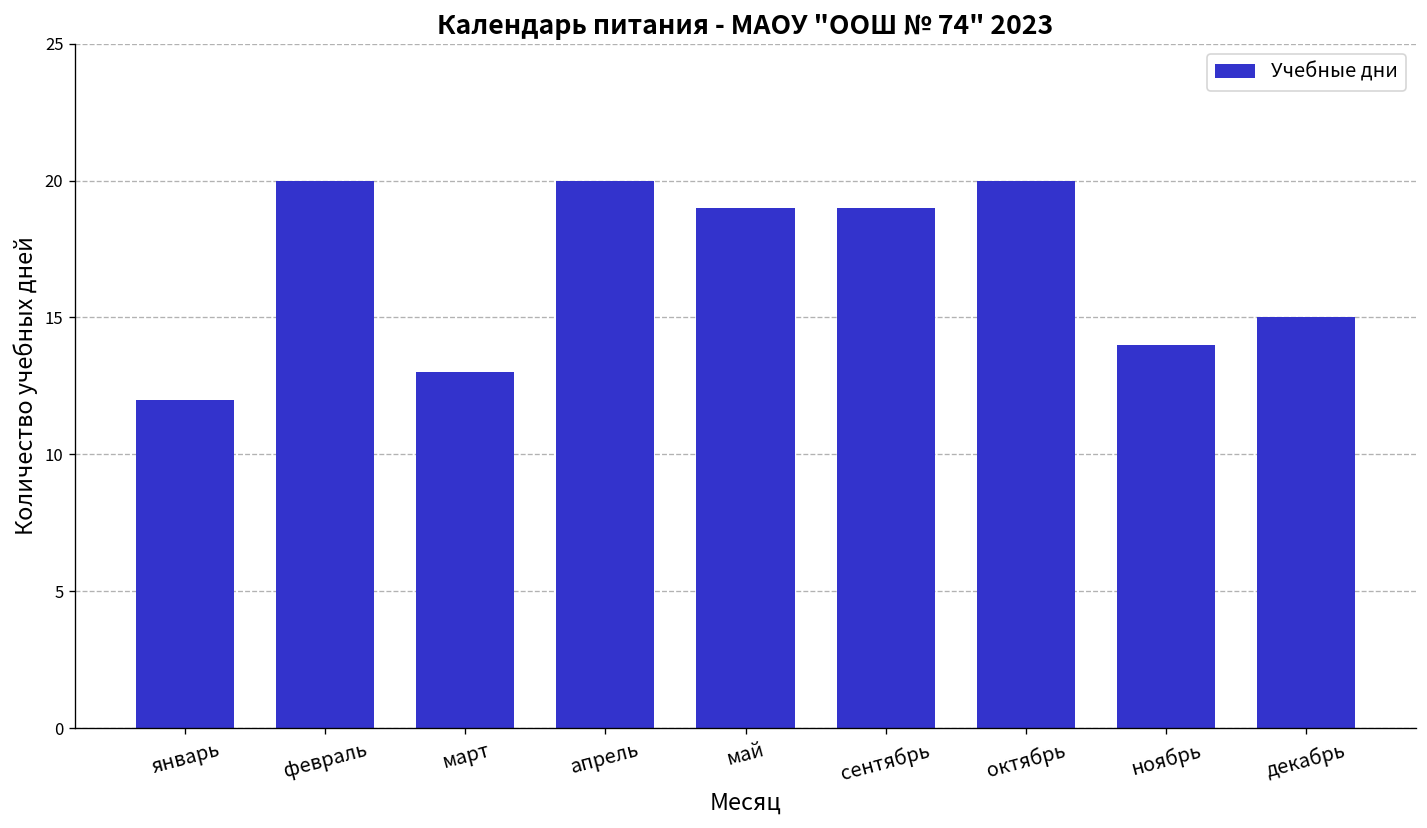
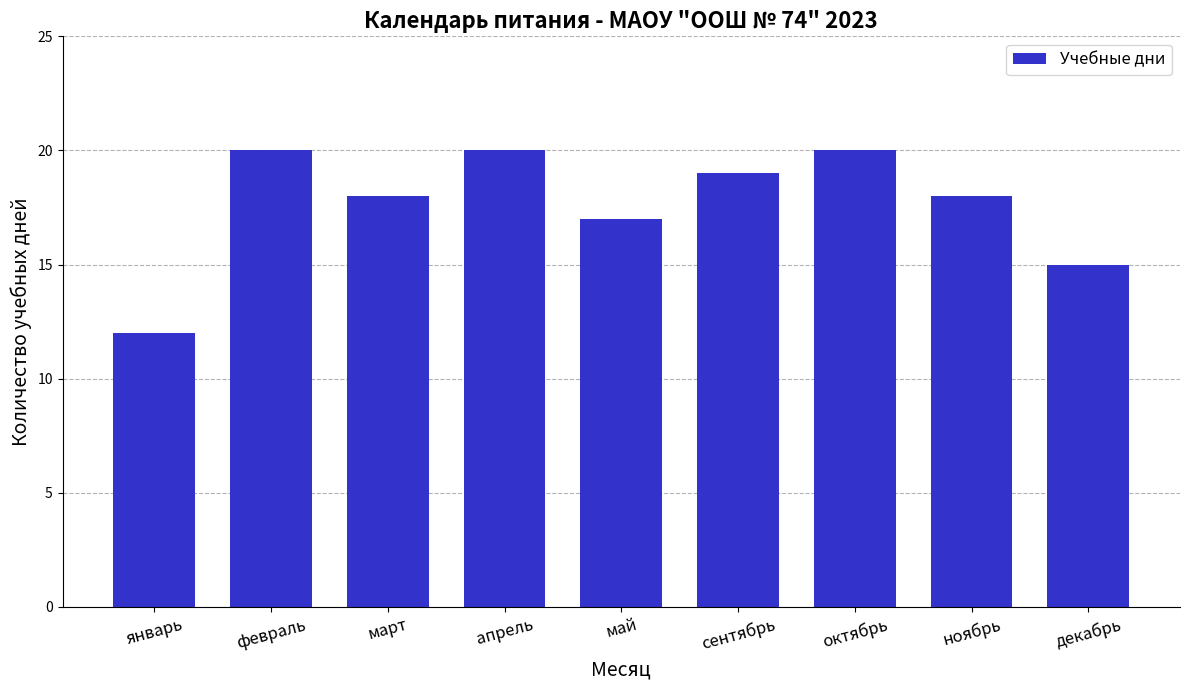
март: 13 -> 18
май: 19 -> 17
ноябрь: 14 -> 18
